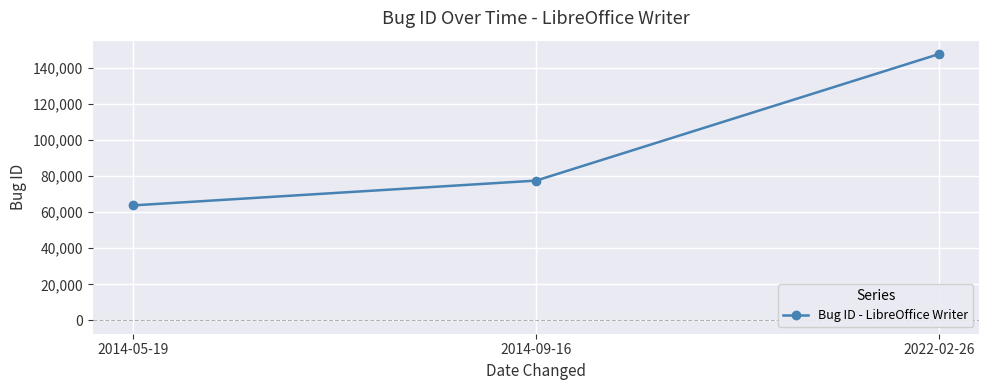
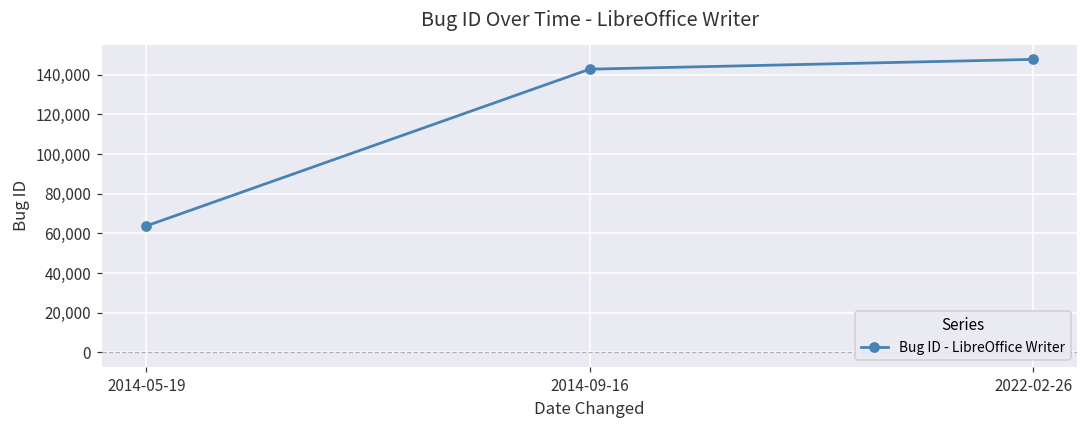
2014-09-16: 77,000 -> 143,000
